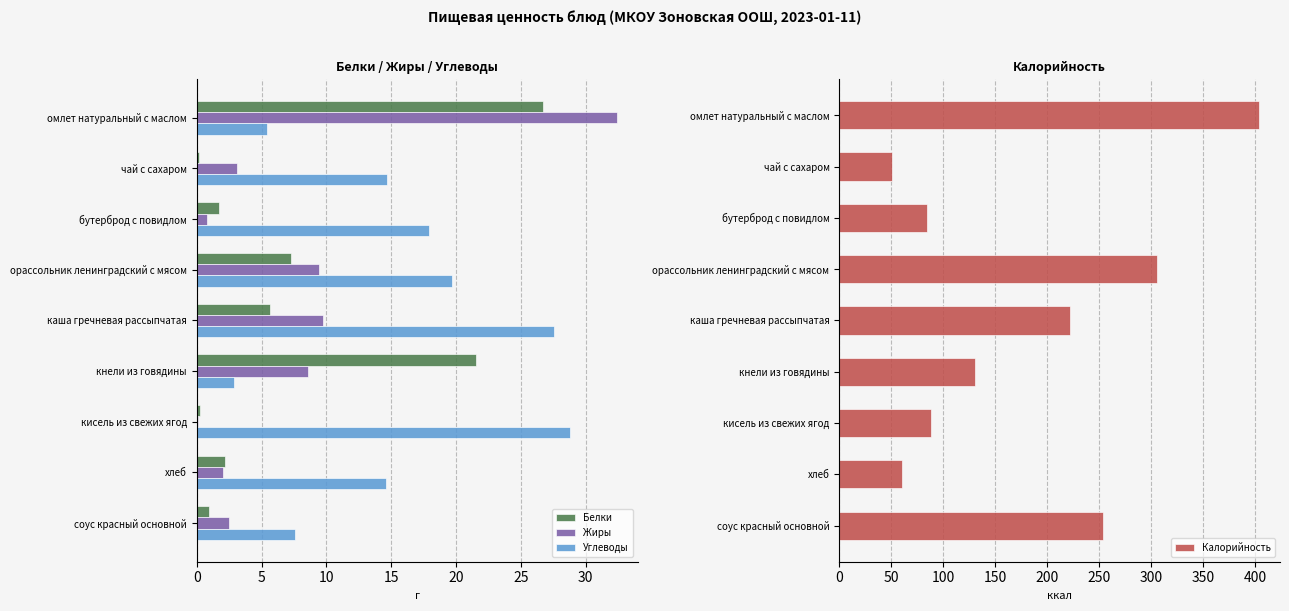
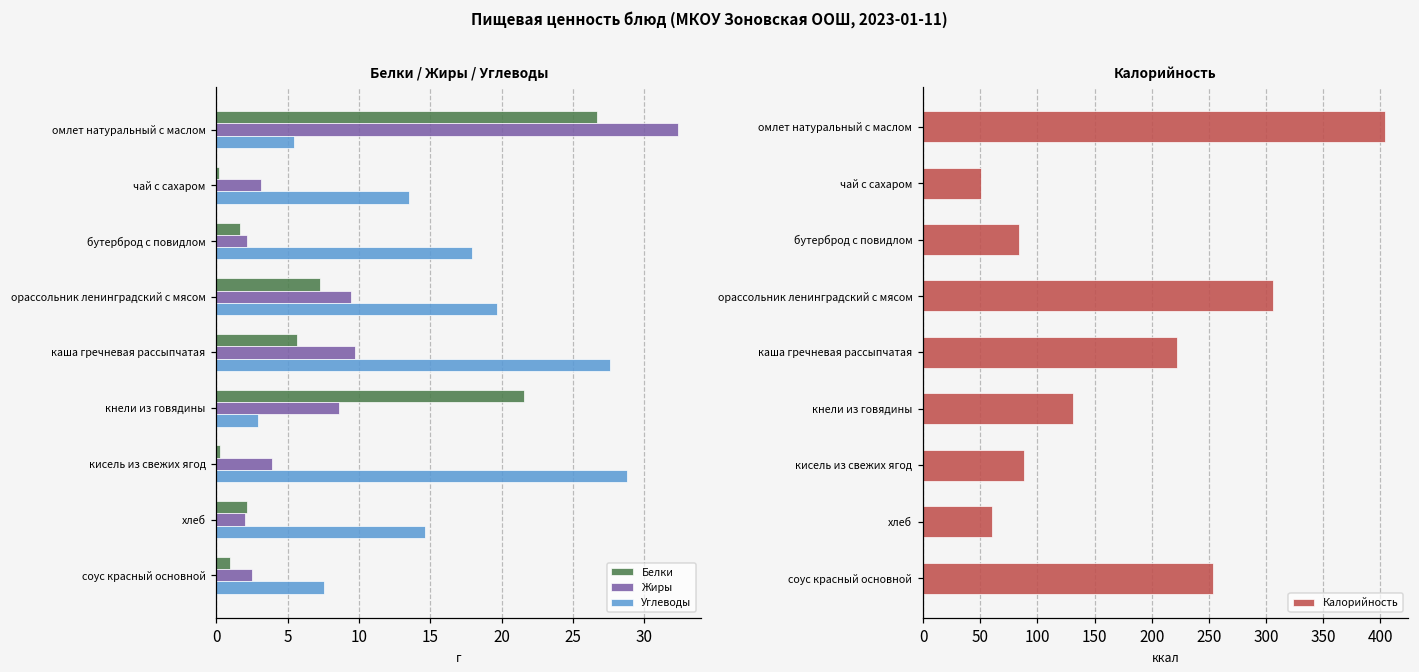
Белки / Жиры / Углеводы, Углеводы, чай с сахаром: 14.6 -> 13.5
Белки / Жиры / Углеводы, Жиры, бутерброд с повидлом: 0.8 -> 2.2
Белки / Жиры / Углеводы, Жиры, кисель из свежих ягод: 0.1 -> 3.9
